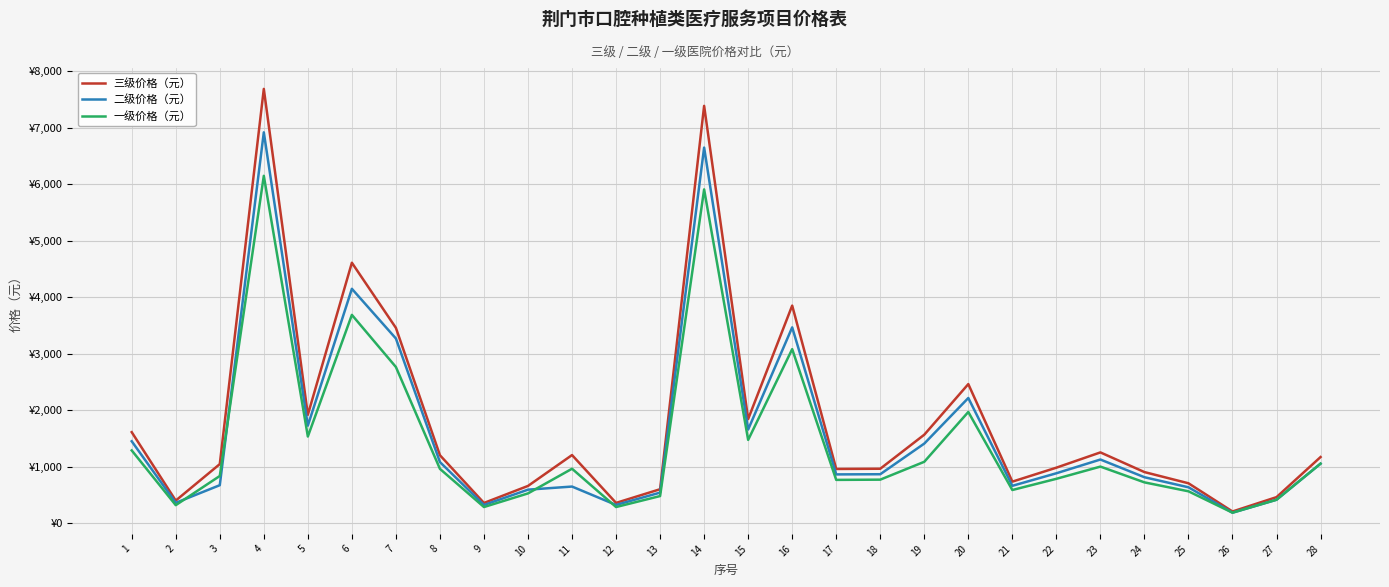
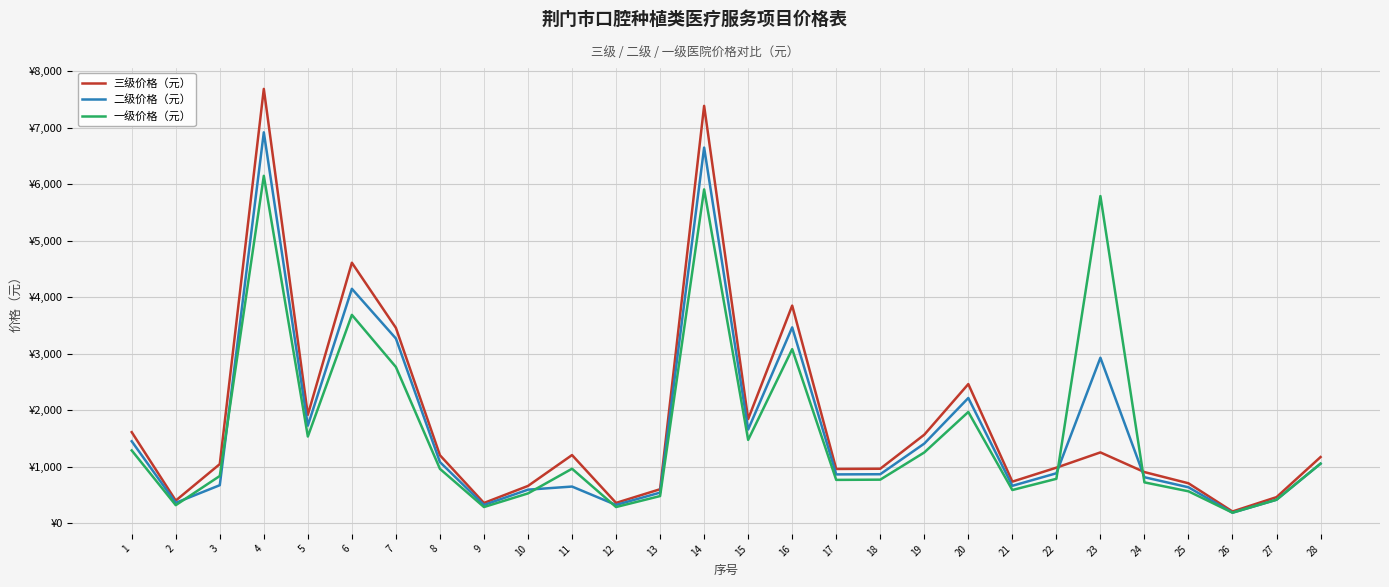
一级价格（元）, 19: ¥1,100 -> ¥1,300
二级价格（元）, 23: ¥1,100 -> ¥2,900
一级价格（元）, 23: ¥1,000 -> ¥5,800
